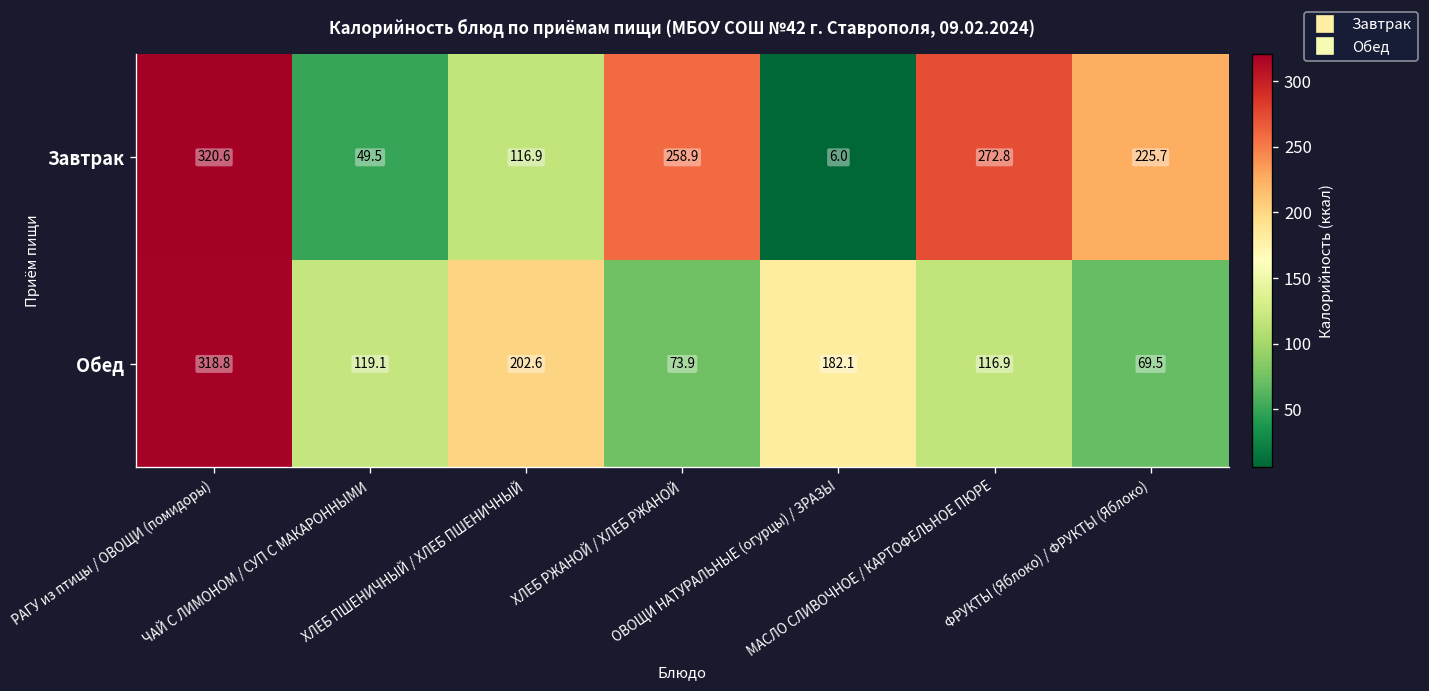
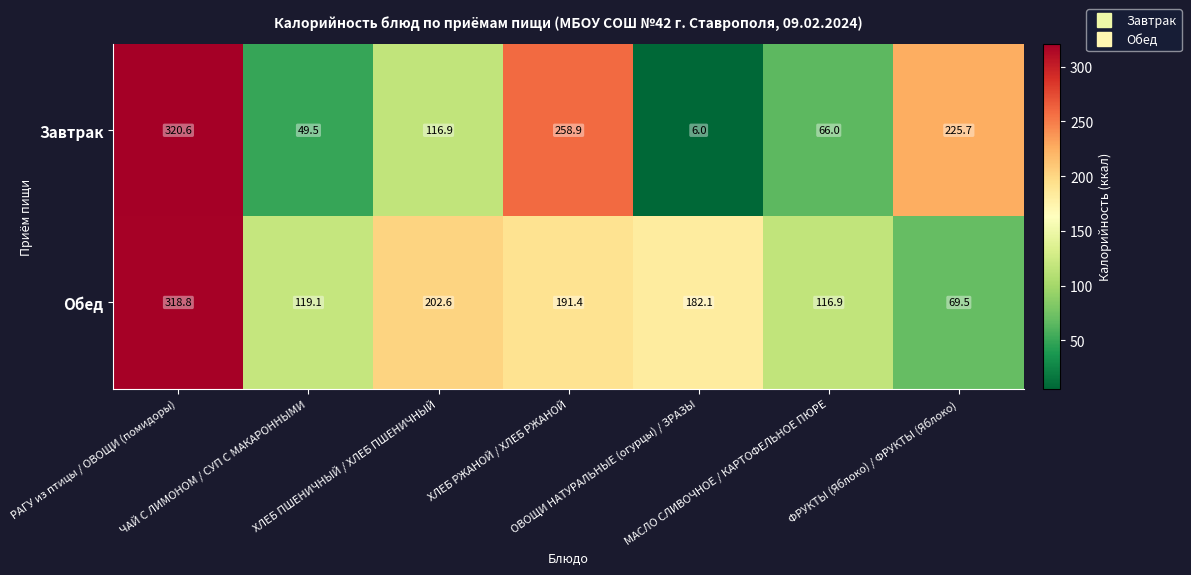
Завтрак, МАСЛО СЛИВОЧНОЕ / КАРТОФЕЛЬНОЕ ПЮРЕ: 272.8 -> 66.0
Обед, ХЛЕБ РЖАНОЙ / ХЛЕБ РЖАНОЙ: 73.9 -> 191.4
